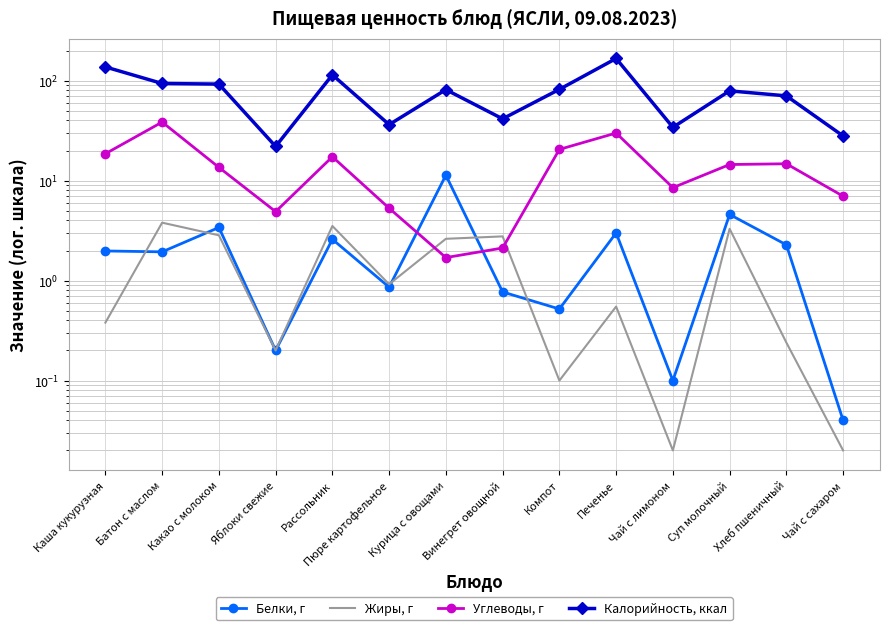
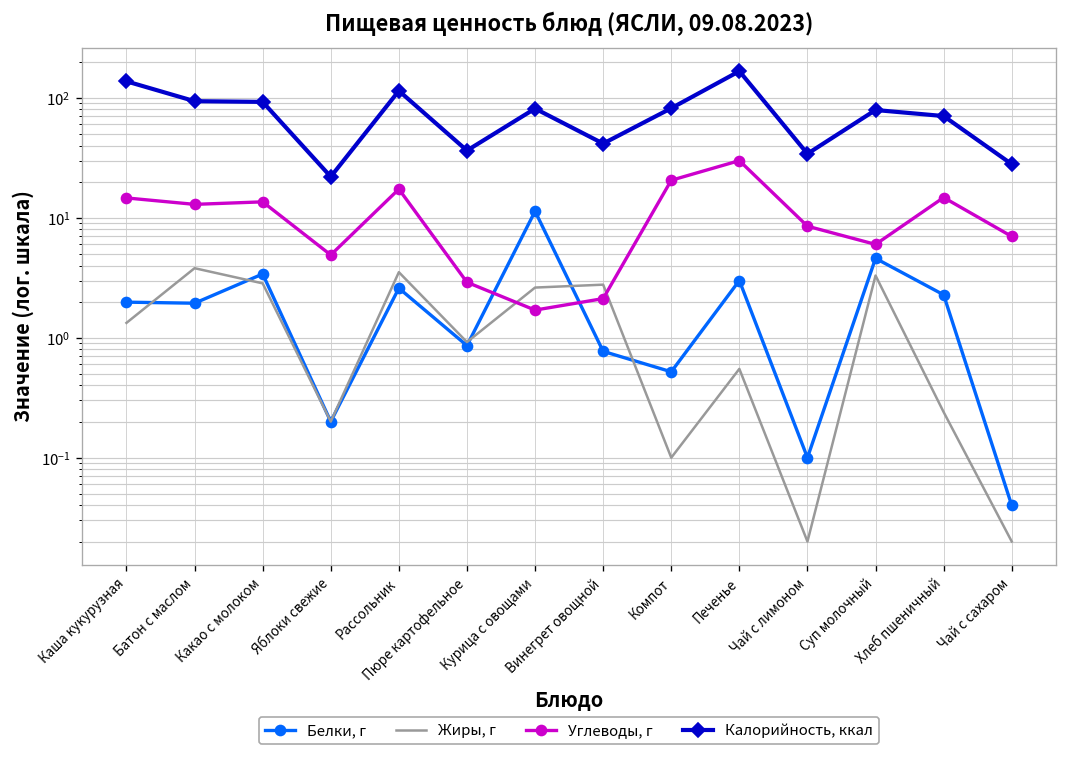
Жиры, г, Каша кукурузная: 0.38 -> 1.3
Углеводы, г, Каша кукурузная: 19 -> 15
Углеводы, г, Батон с маслом: 39 -> 13
Углеводы, г, Пюре картофельное: 5 -> 2.9
Углеводы, г, Суп молочный: 15 -> 6
